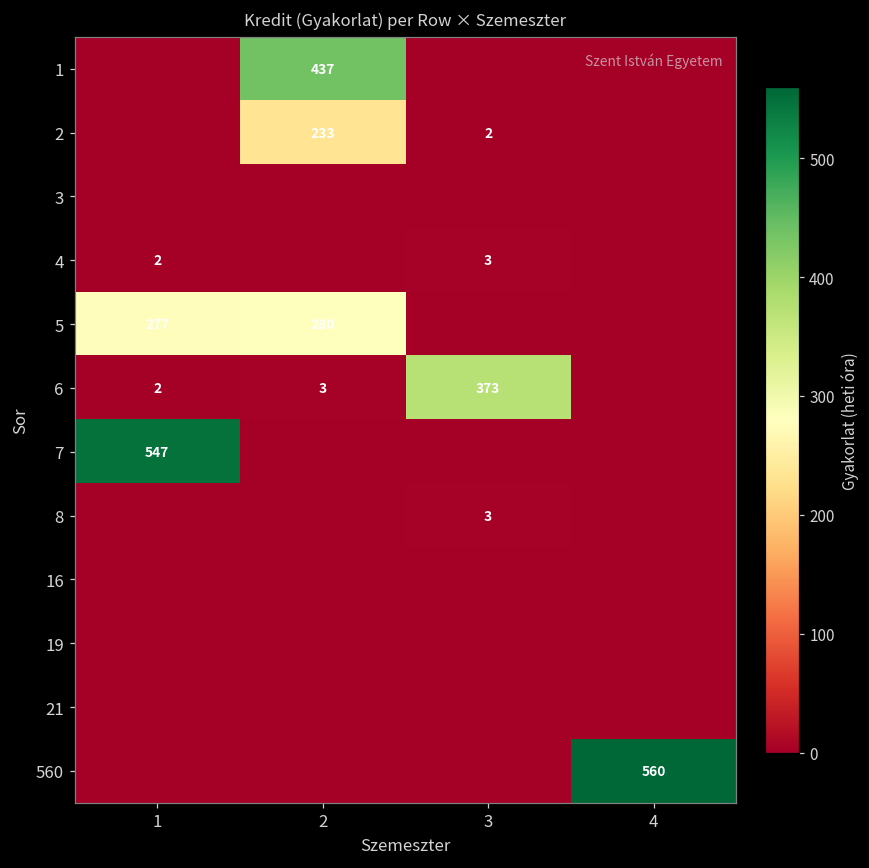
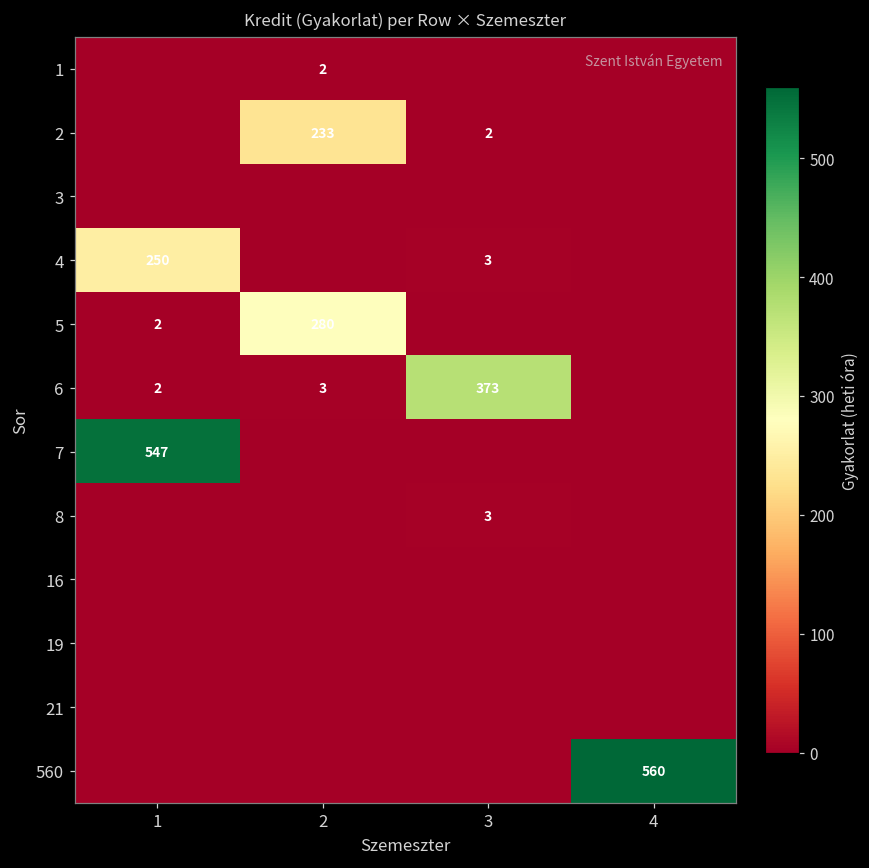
1, 2: 437 -> 2
4, 1: 2 -> 250
5, 1: 277 -> 2
